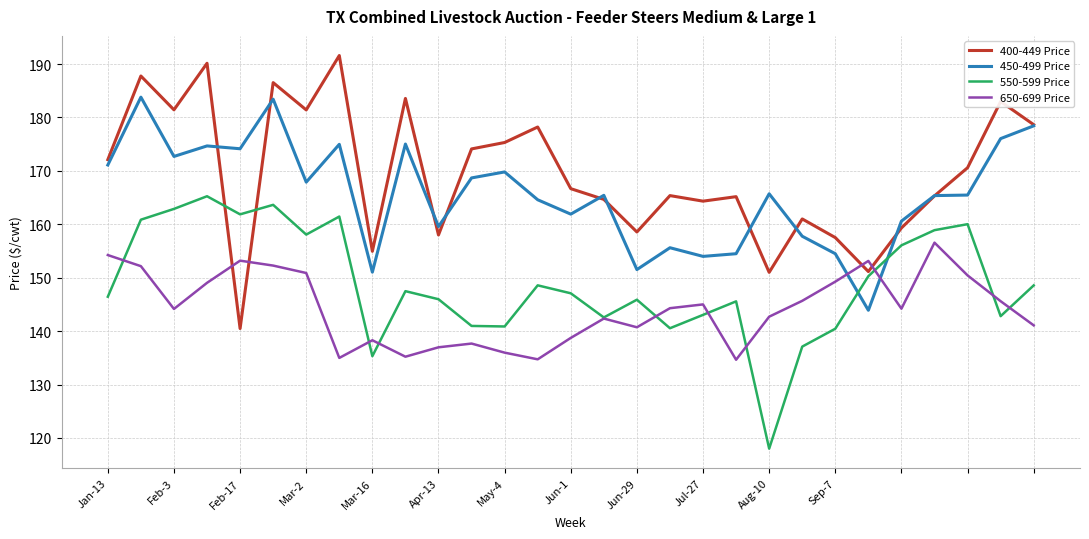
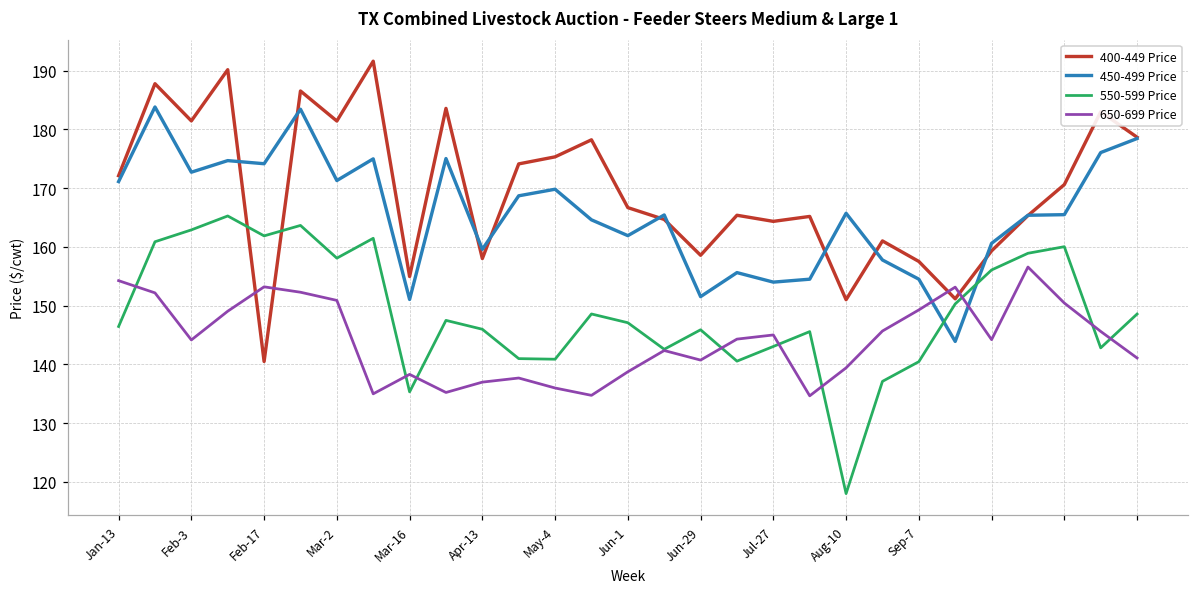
450-499 Price, Mar-2: 168 -> 171
650-699 Price, Aug-10: 143 -> 139
